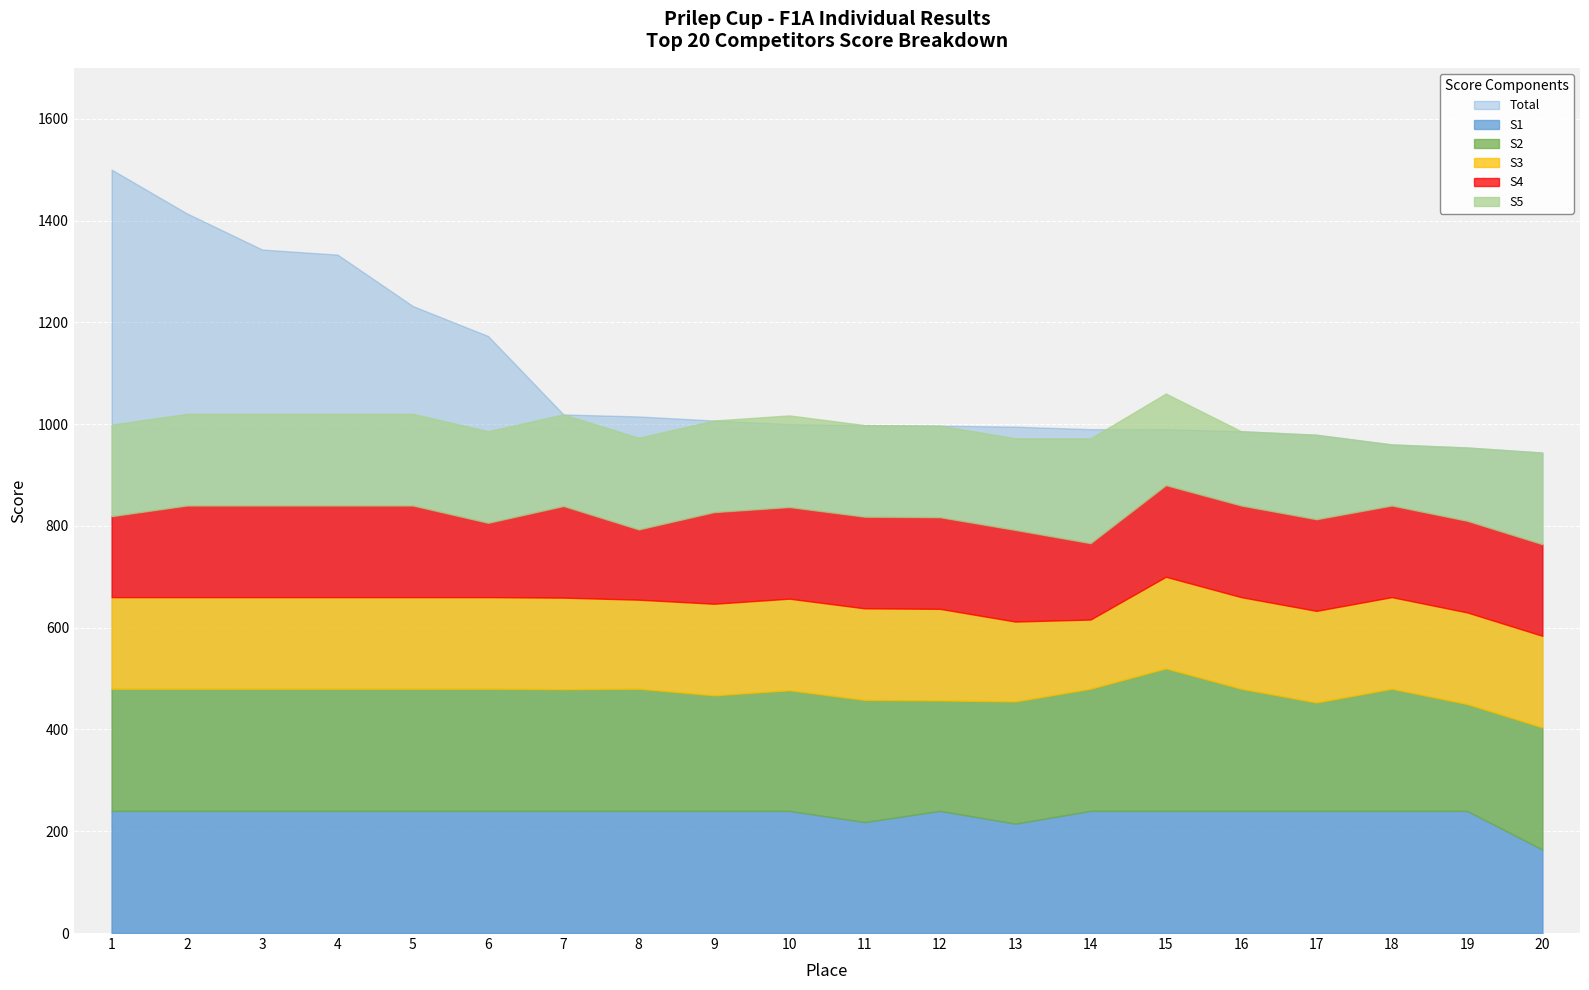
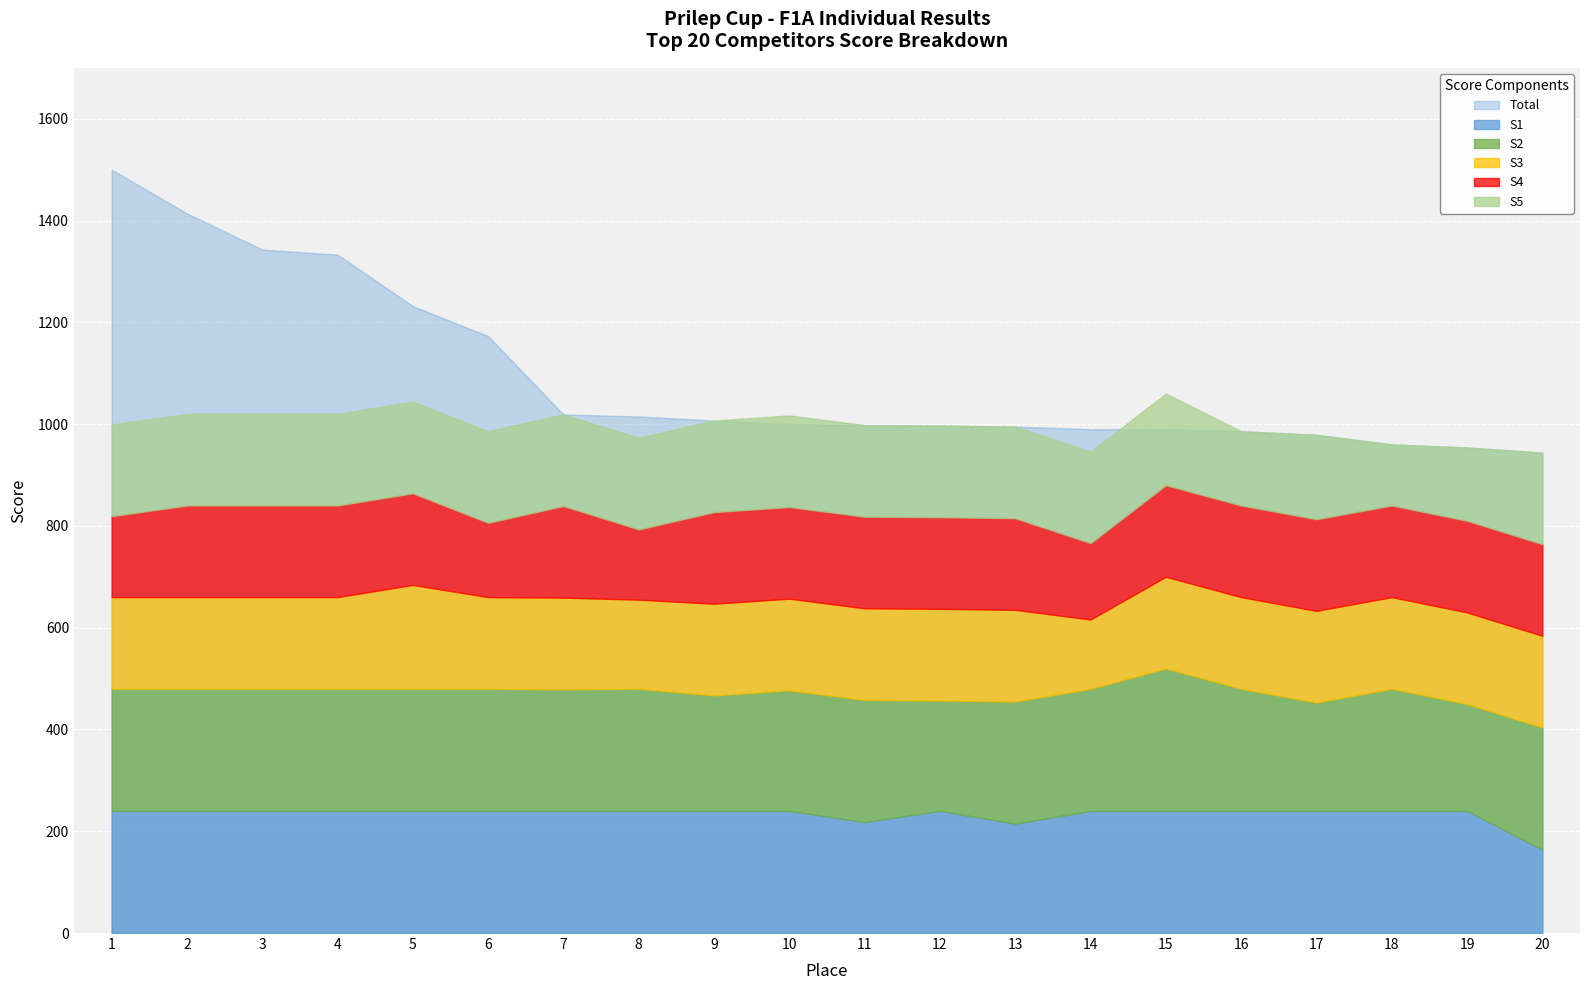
S3, 5: 180 -> 200
S3, 13: 160 -> 180
S5, 14: 210 -> 180
